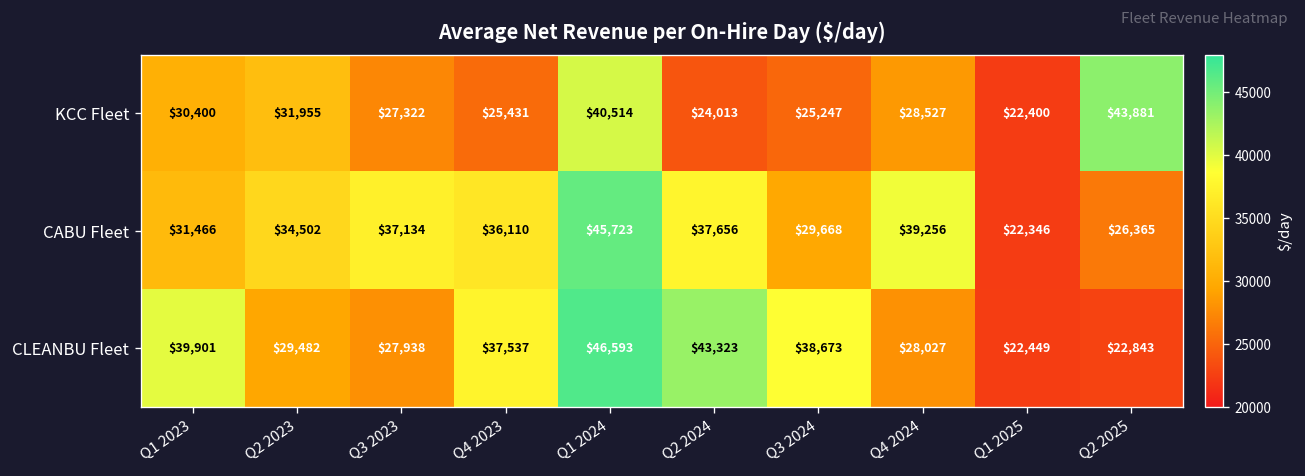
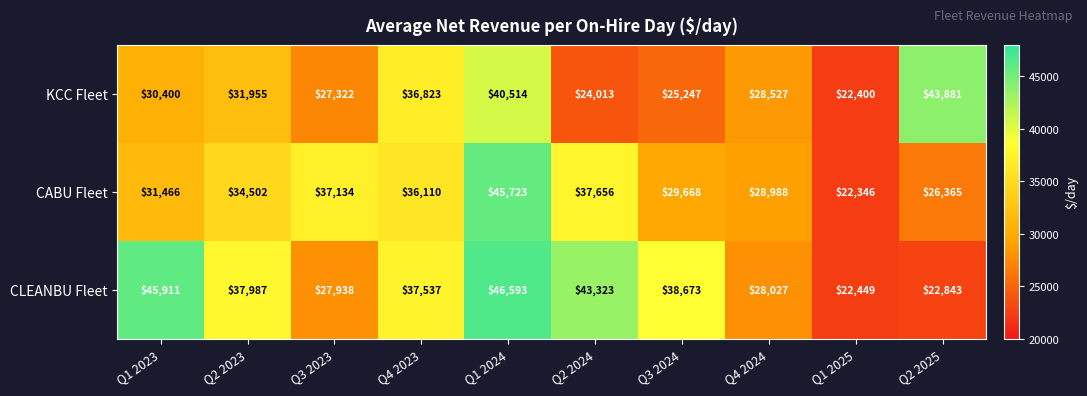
KCC Fleet, Q4 2023: $25,431 -> $36,823
CABU Fleet, Q4 2024: $39,256 -> $28,988
CLEANBU Fleet, Q1 2023: $39,901 -> $45,911
CLEANBU Fleet, Q2 2023: $29,482 -> $37,987
